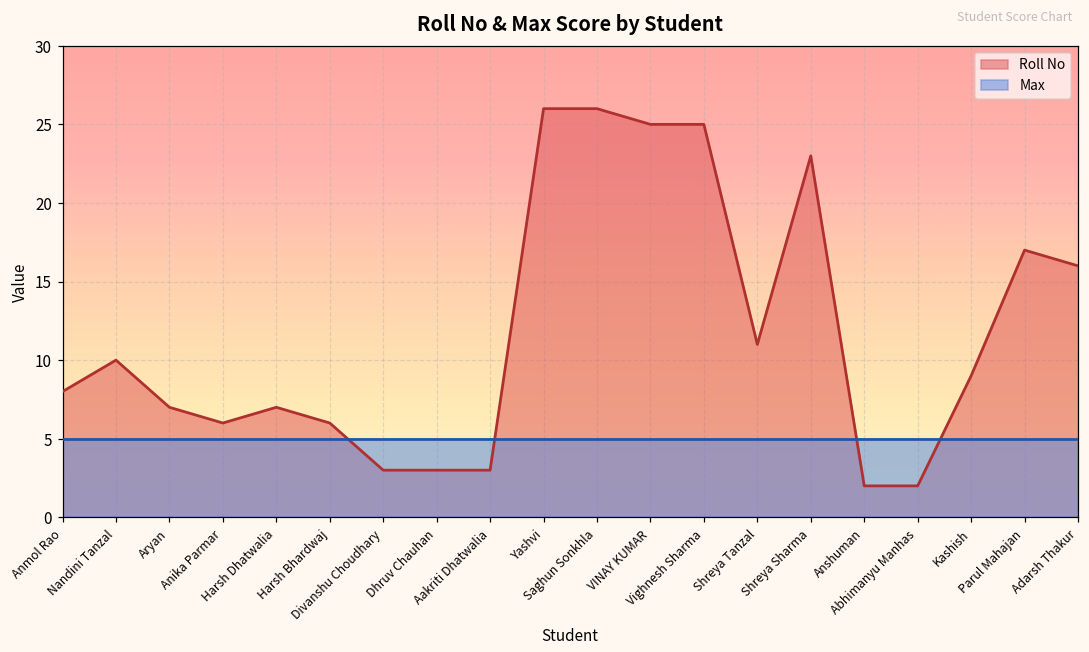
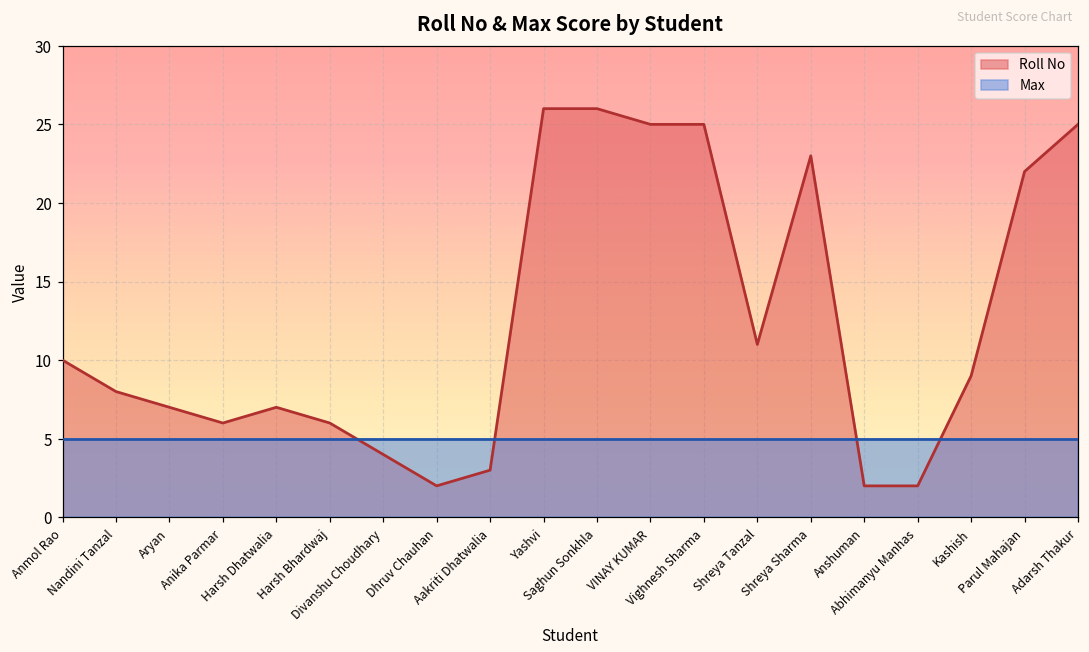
Roll No, Anmol Rao: 8 -> 10
Roll No, Nandini Tanzal: 10 -> 8
Roll No, Divanshu Choudhary: 3 -> 4
Roll No, Dhruv Chauhan: 3 -> 2
Roll No, Parul Mahajan: 17 -> 22
Roll No, Adarsh Thakur: 16 -> 25
